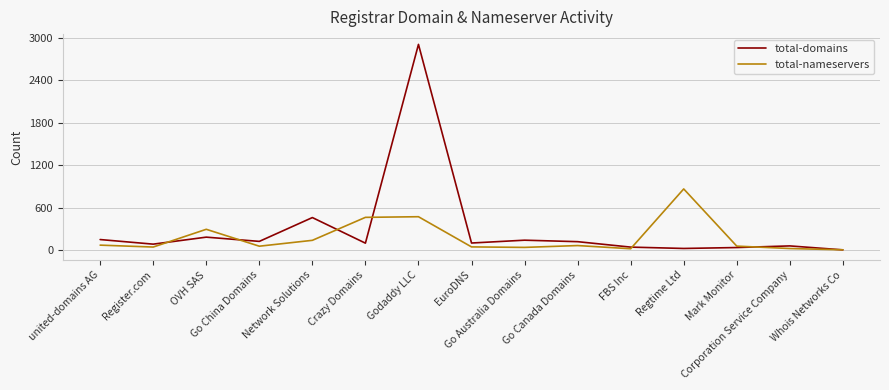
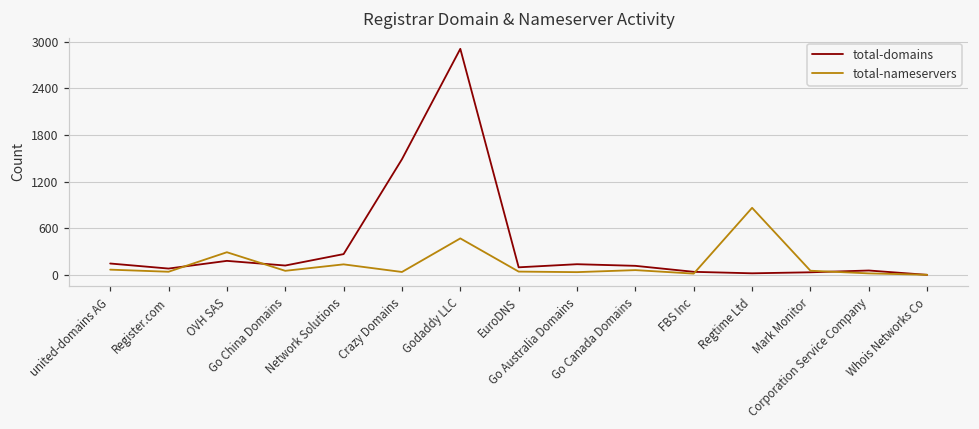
total-domains, Network Solutions: 500 -> 300
total-domains, Crazy Domains: 100 -> 1500
total-nameservers, Crazy Domains: 500 -> 0
